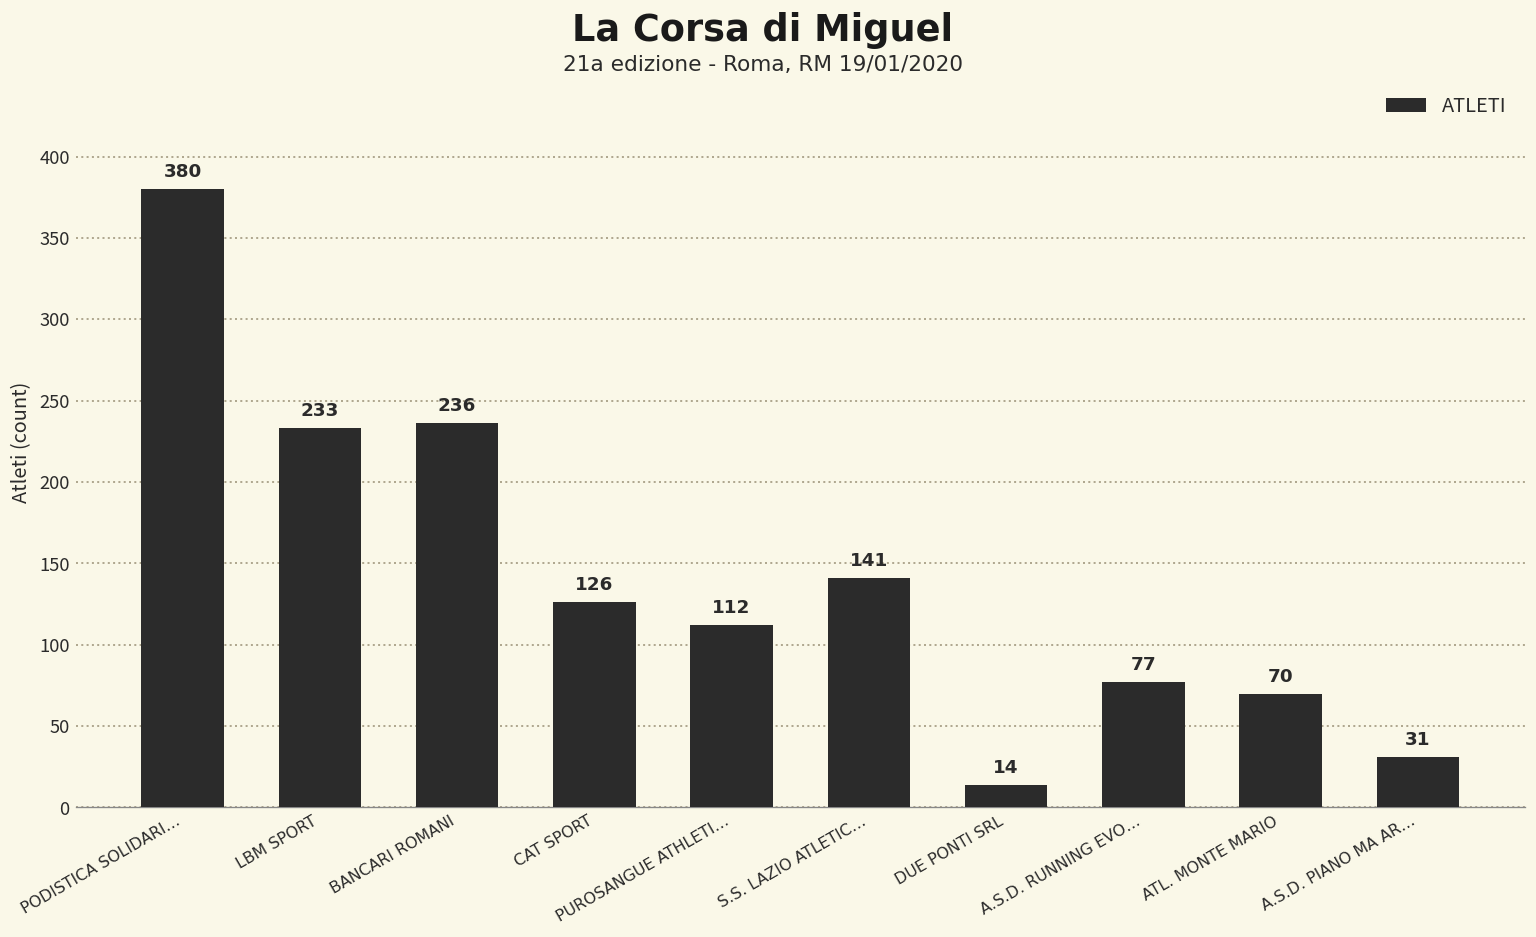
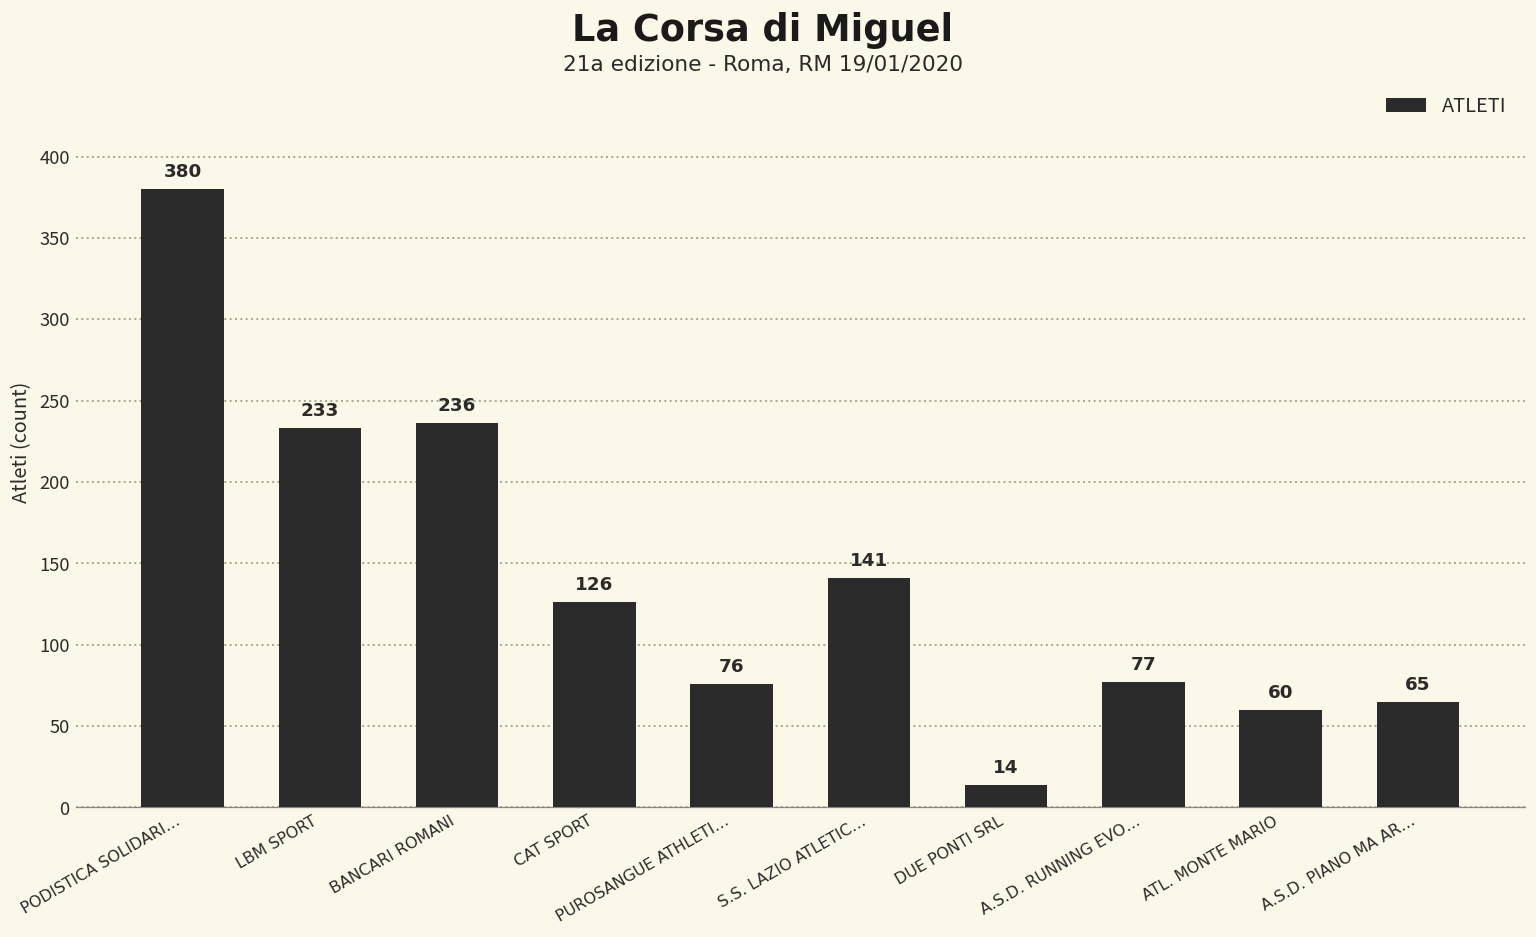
PUROSANGUE ATHLETI…: 112 -> 76
ATL. MONTE MARIO: 70 -> 60
A.S.D. PIANO MA AR…: 31 -> 65
